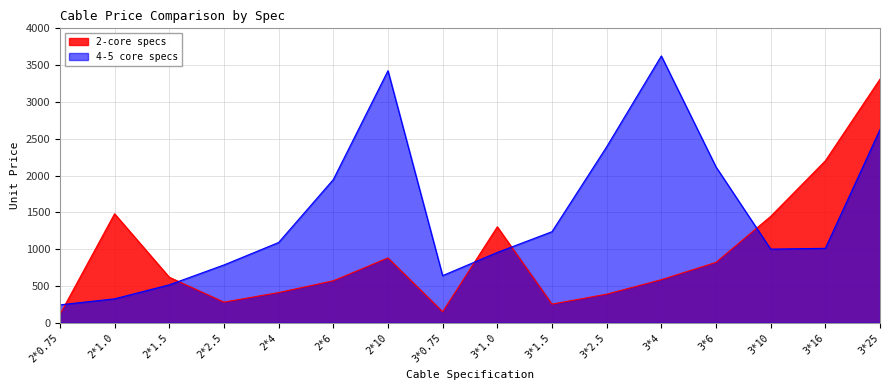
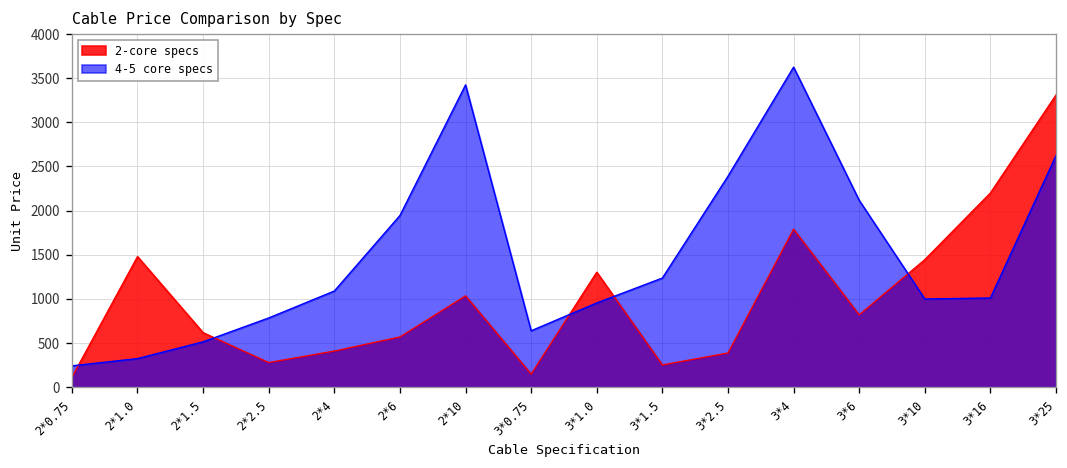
2-core specs, 2*10: 900 -> 1000
2-core specs, 3*4: 600 -> 1800
